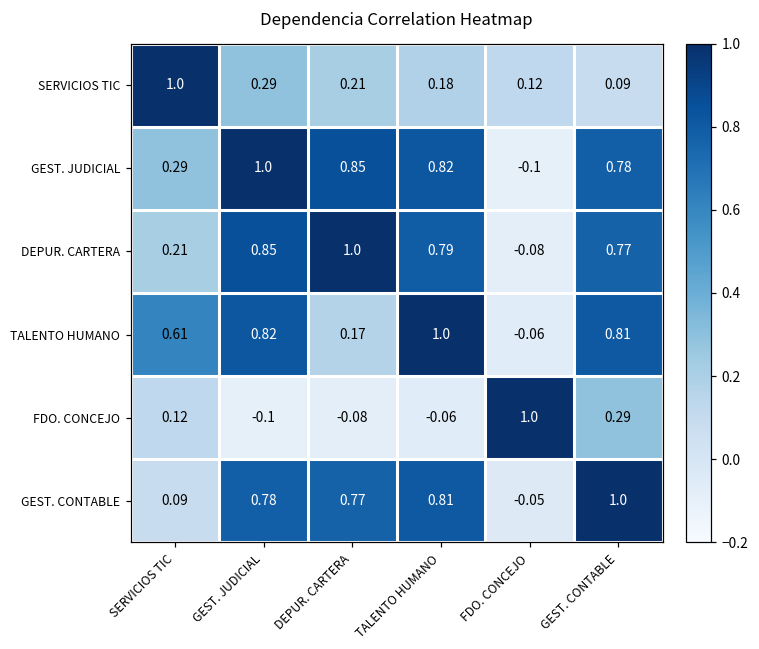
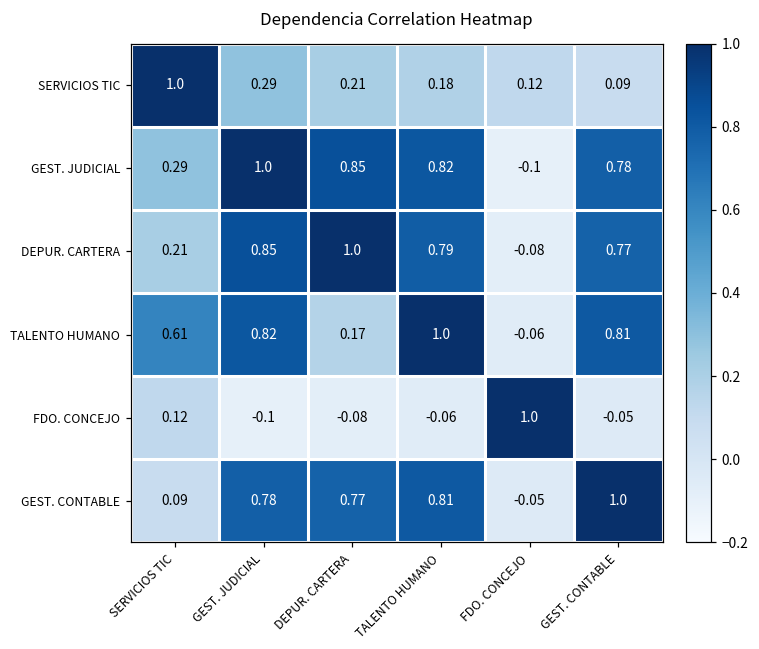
FDO. CONCEJO, GEST. CONTABLE: 0.29 -> -0.05
